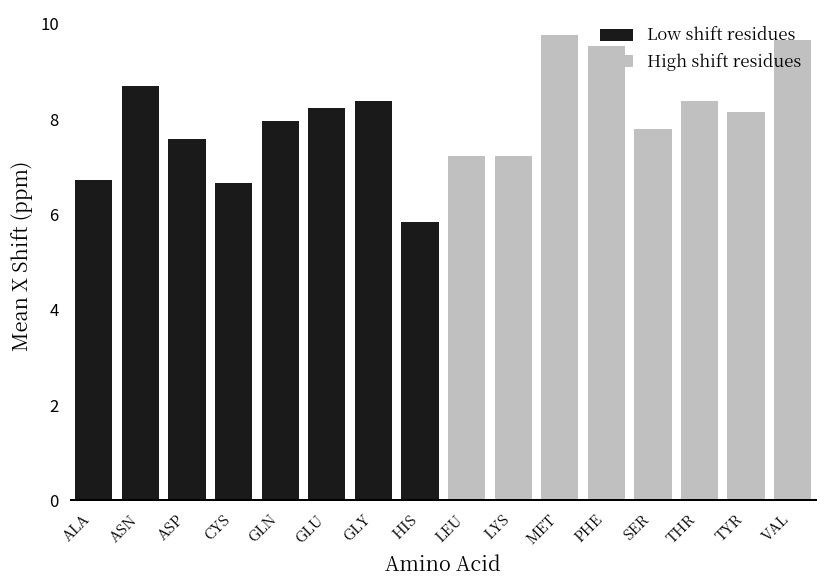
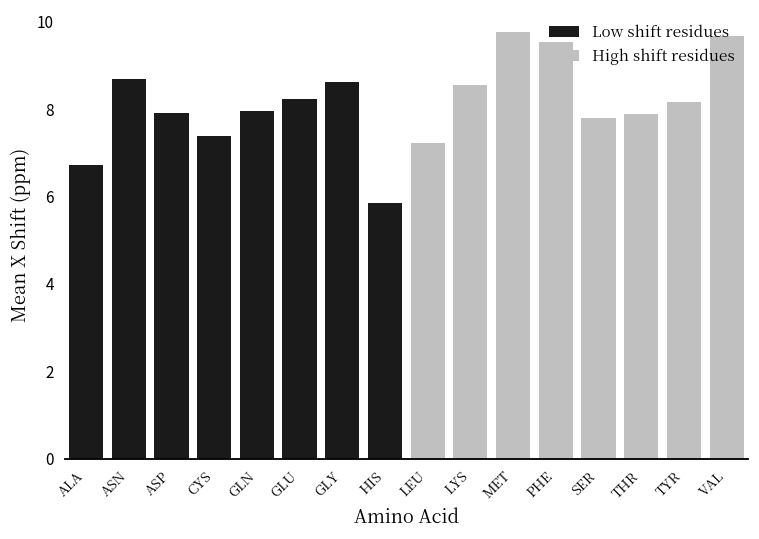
Low shift residues, ASP: 7.6 -> 7.9
Low shift residues, CYS: 6.7 -> 7.4
Low shift residues, GLY: 8.4 -> 8.6
High shift residues, LYS: 7.2 -> 8.6
High shift residues, THR: 8.4 -> 7.9
